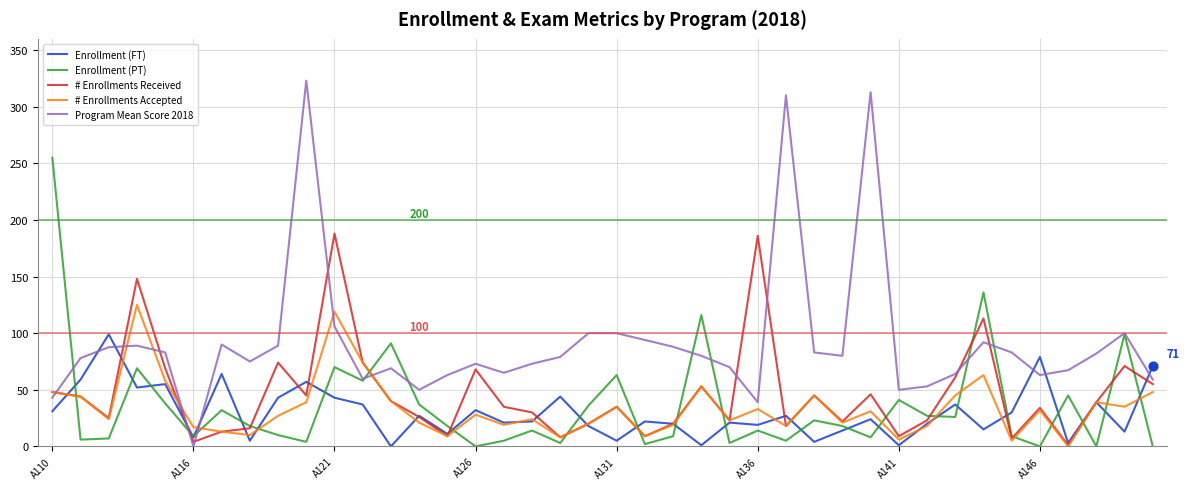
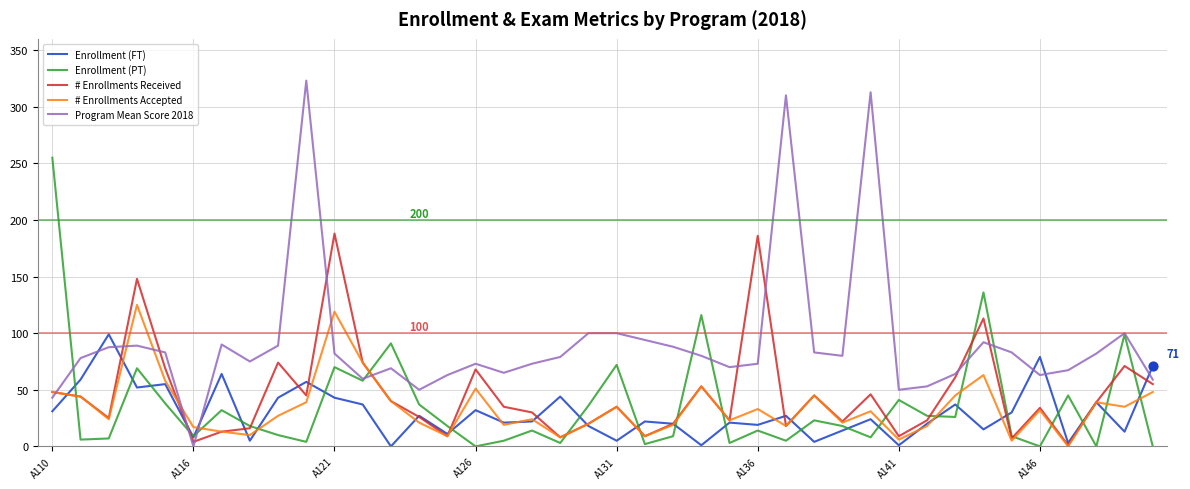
Program Mean Score 2018, A121: 106 -> 82
# Enrollments Accepted, A126: 28 -> 51
Enrollment (PT), A131: 63 -> 72
Program Mean Score 2018, A136: 39 -> 73
